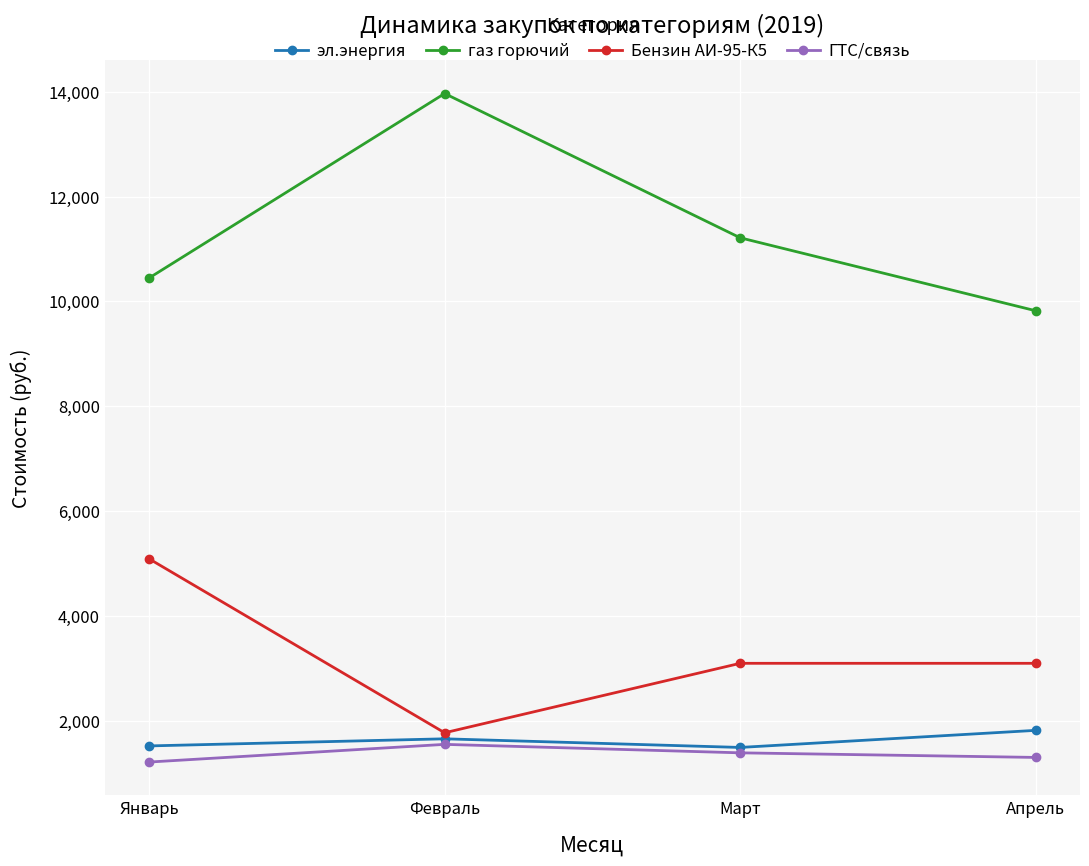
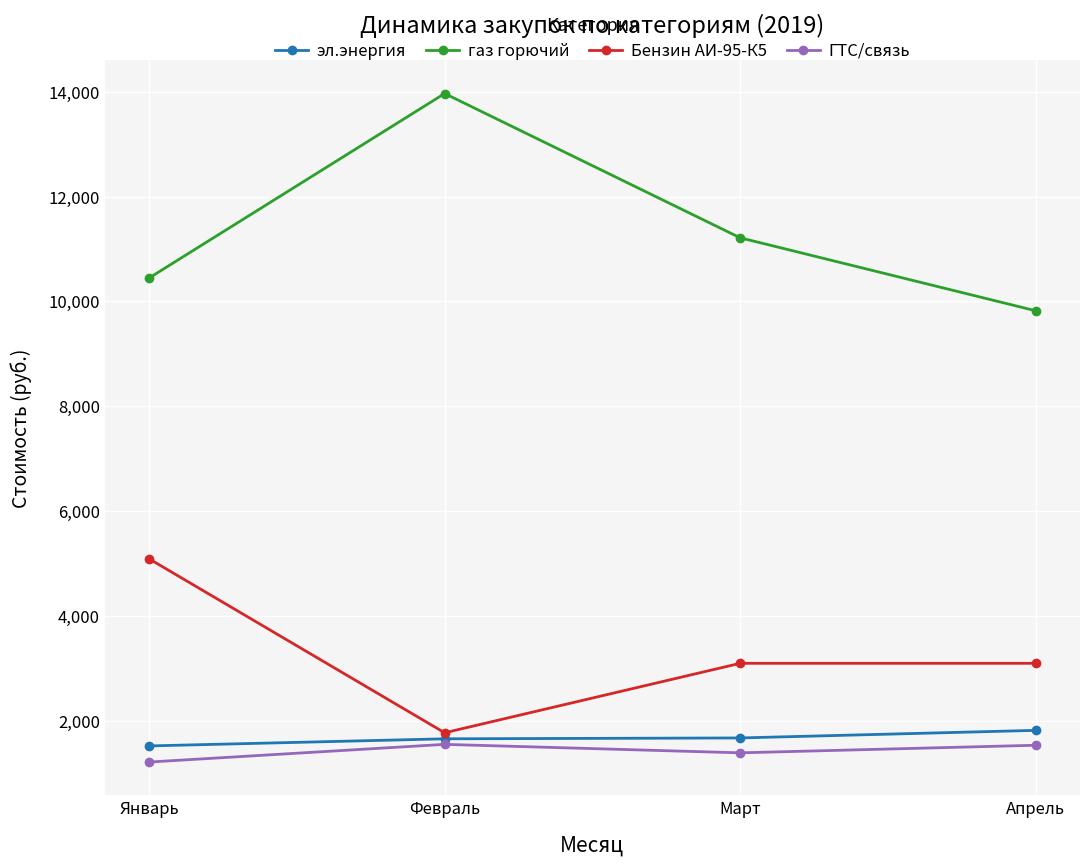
эл.энергия, Март: 1,500 -> 1,700
ГТС/связь, Апрель: 1,300 -> 1,500
